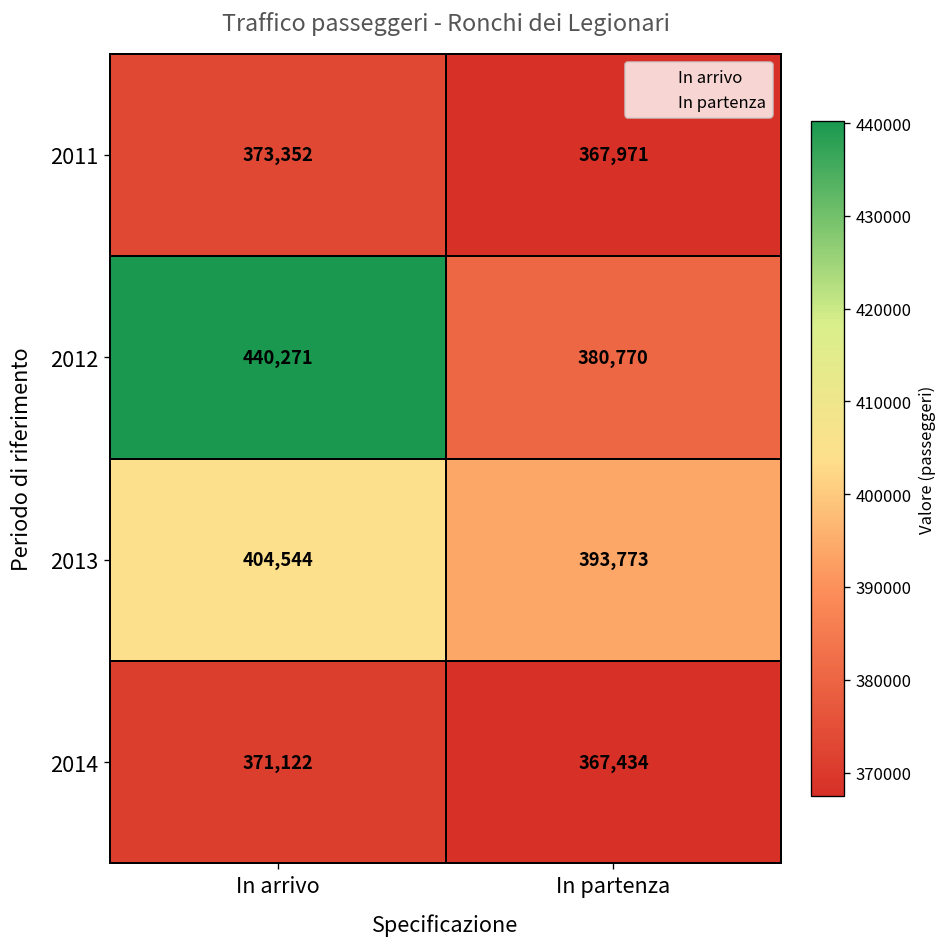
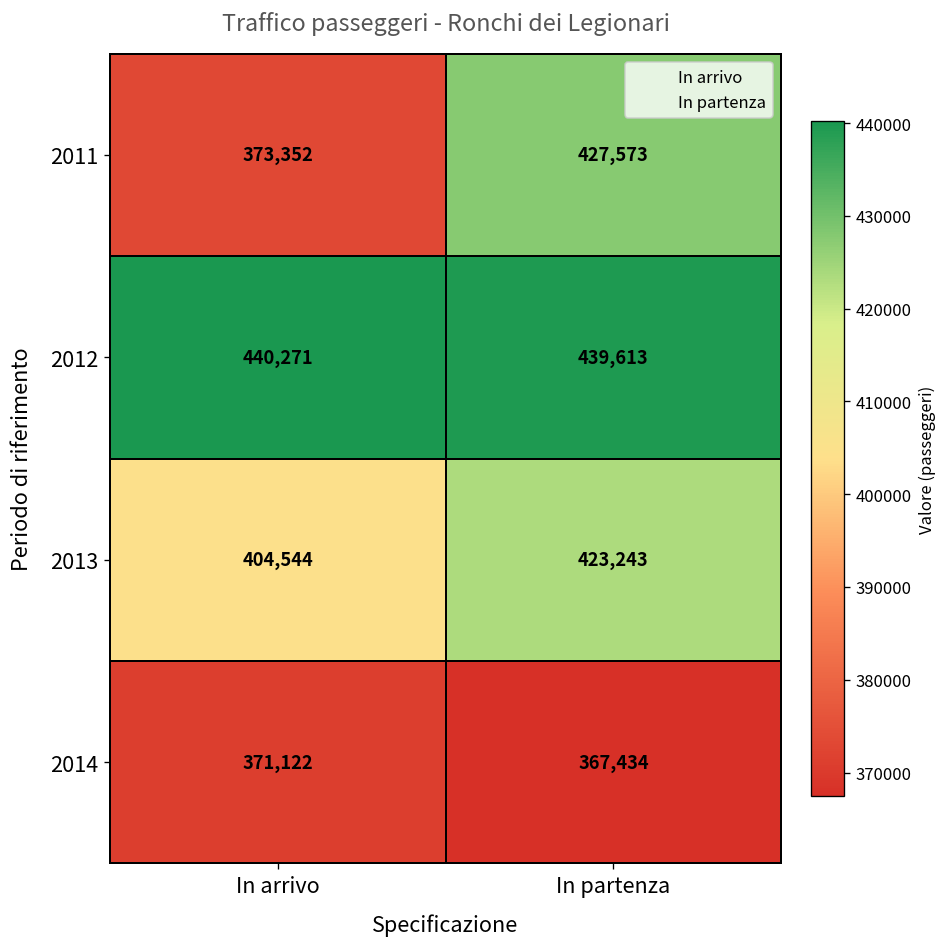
2011, In partenza: 367,971 -> 427,573
2012, In partenza: 380,770 -> 439,613
2013, In partenza: 393,773 -> 423,243
